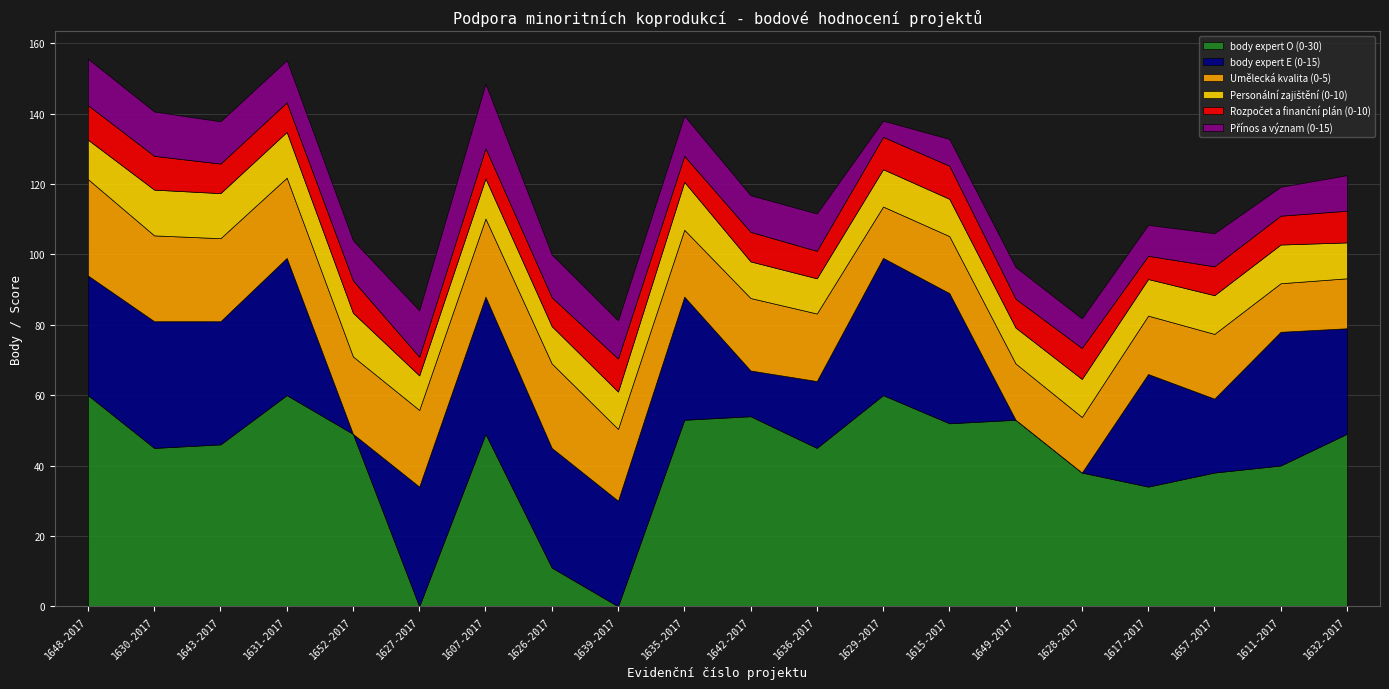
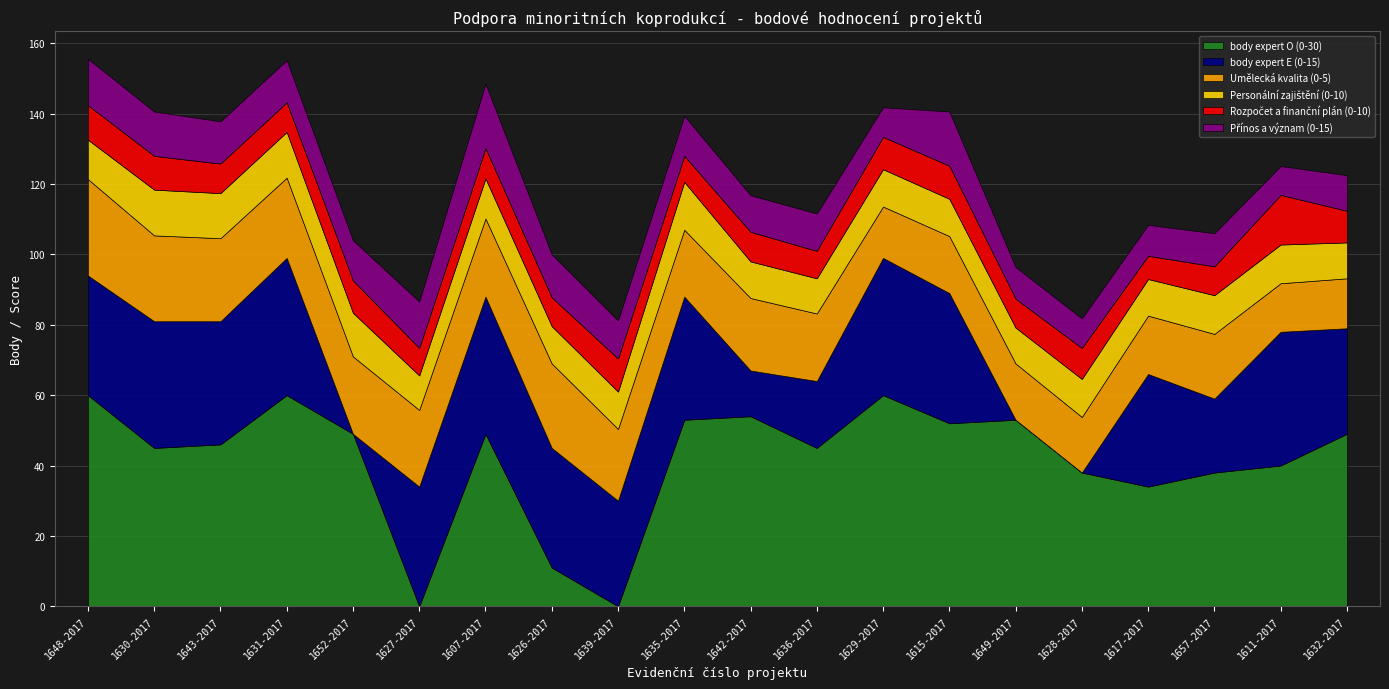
Rozpočet a finanční plán (0-10), 1627-2017: 5 -> 8
Přínos a význam (0-15), 1629-2017: 5 -> 8
Přínos a význam (0-15), 1615-2017: 8 -> 15
Rozpočet a finanční plán (0-10), 1611-2017: 8 -> 14
